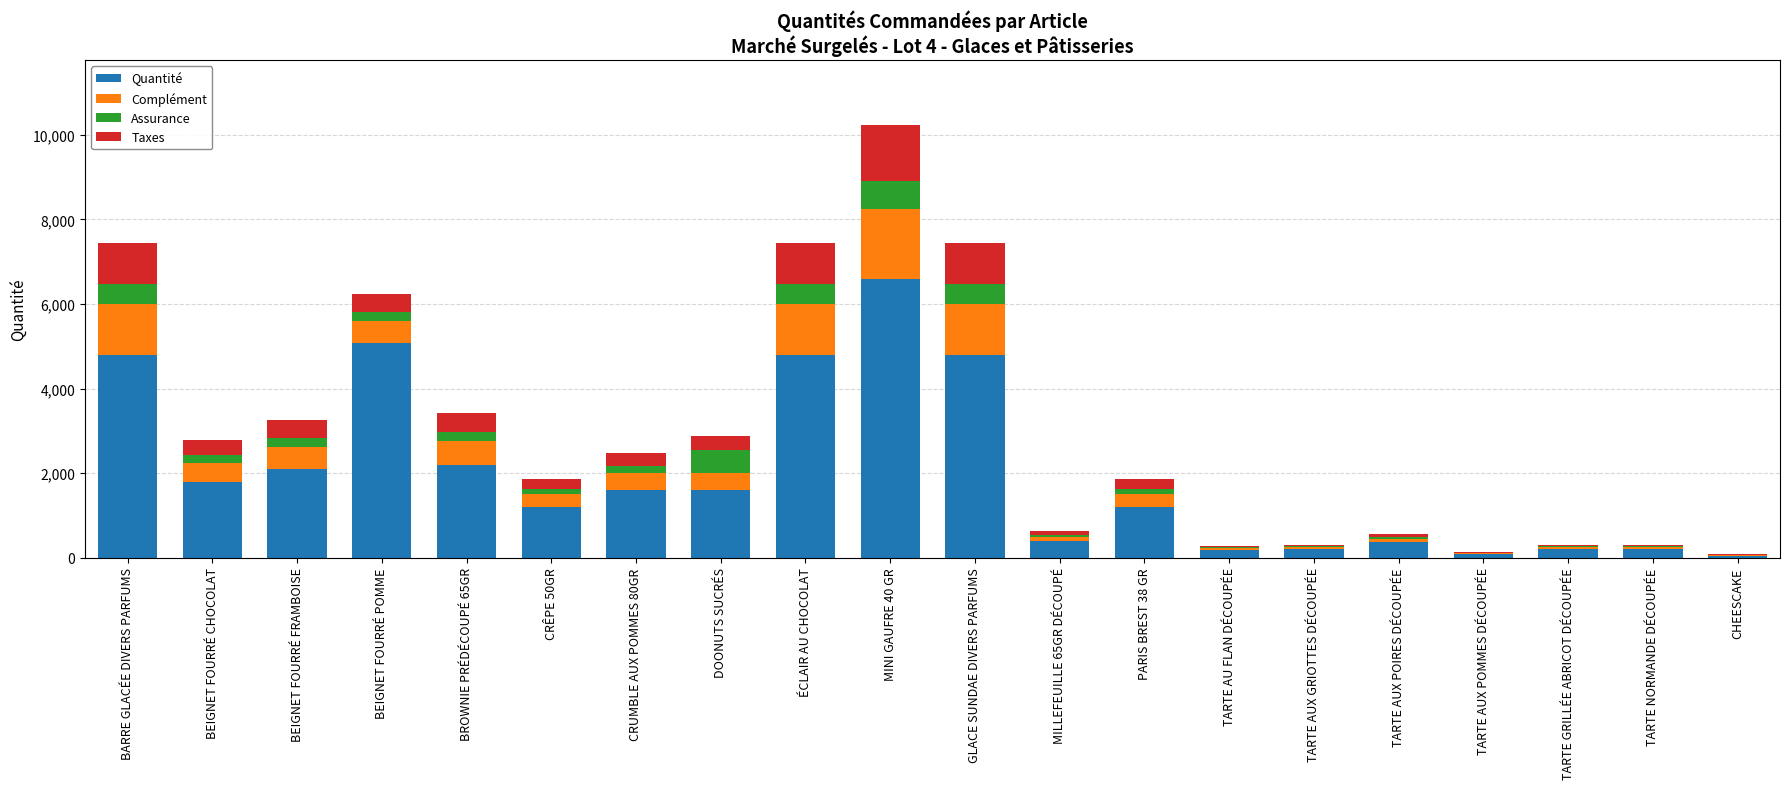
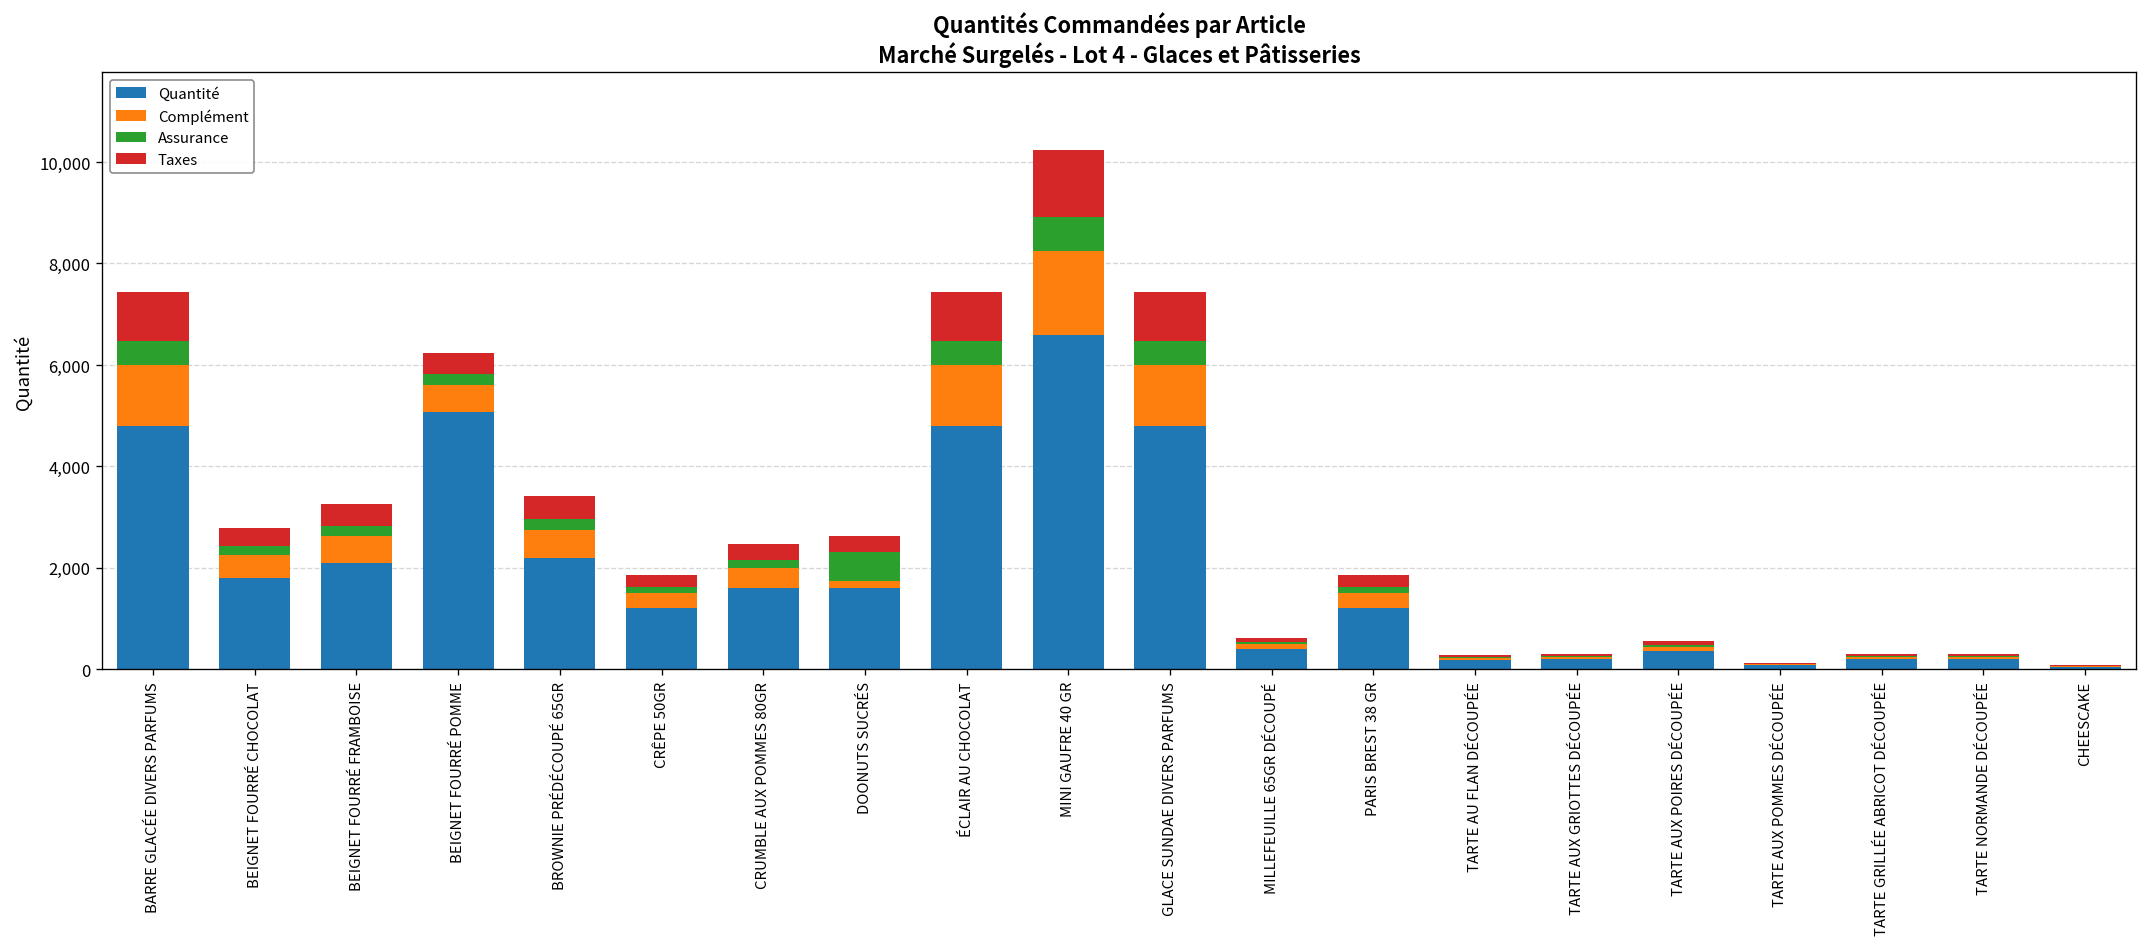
Complément, DOONUTS SUCRÉS: 400 -> 200
